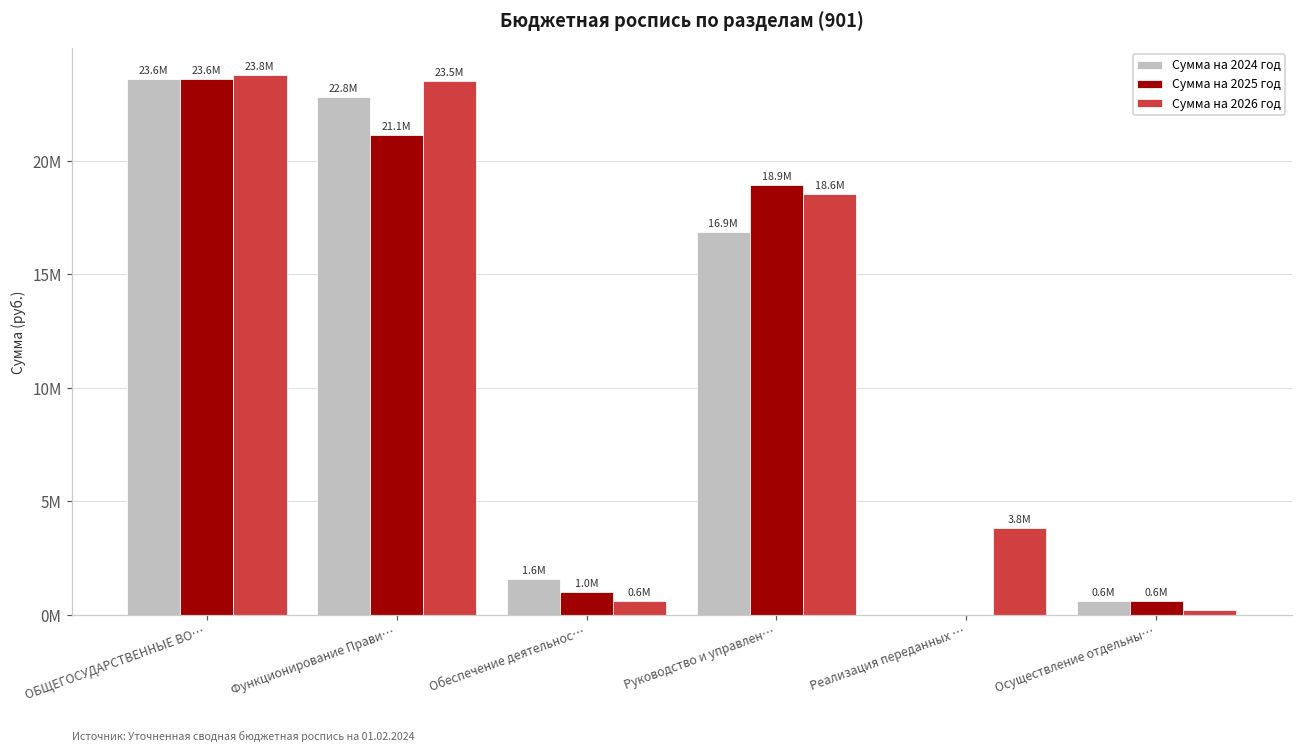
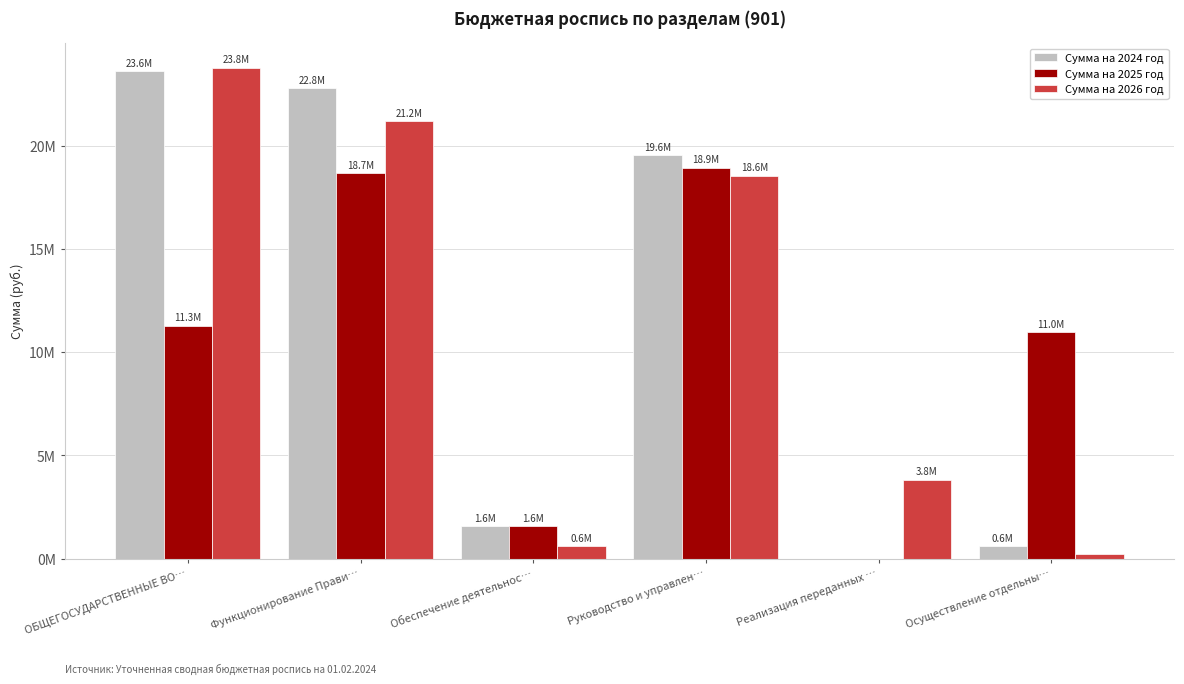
Сумма на 2025 год, ОБЩЕГОСУДАРСТВЕННЫЕ ВО…: 23.6M -> 11.3M
Сумма на 2025 год, Функционирование Прави…: 21.1M -> 18.7M
Сумма на 2026 год, Функционирование Прави…: 23.5M -> 21.2M
Сумма на 2025 год, Обеспечение деятельнос…: 1.0M -> 1.6M
Сумма на 2024 год, Руководство и управлен…: 16.9M -> 19.6M
Сумма на 2025 год, Осуществление отдельны…: 0.6M -> 11.0M
